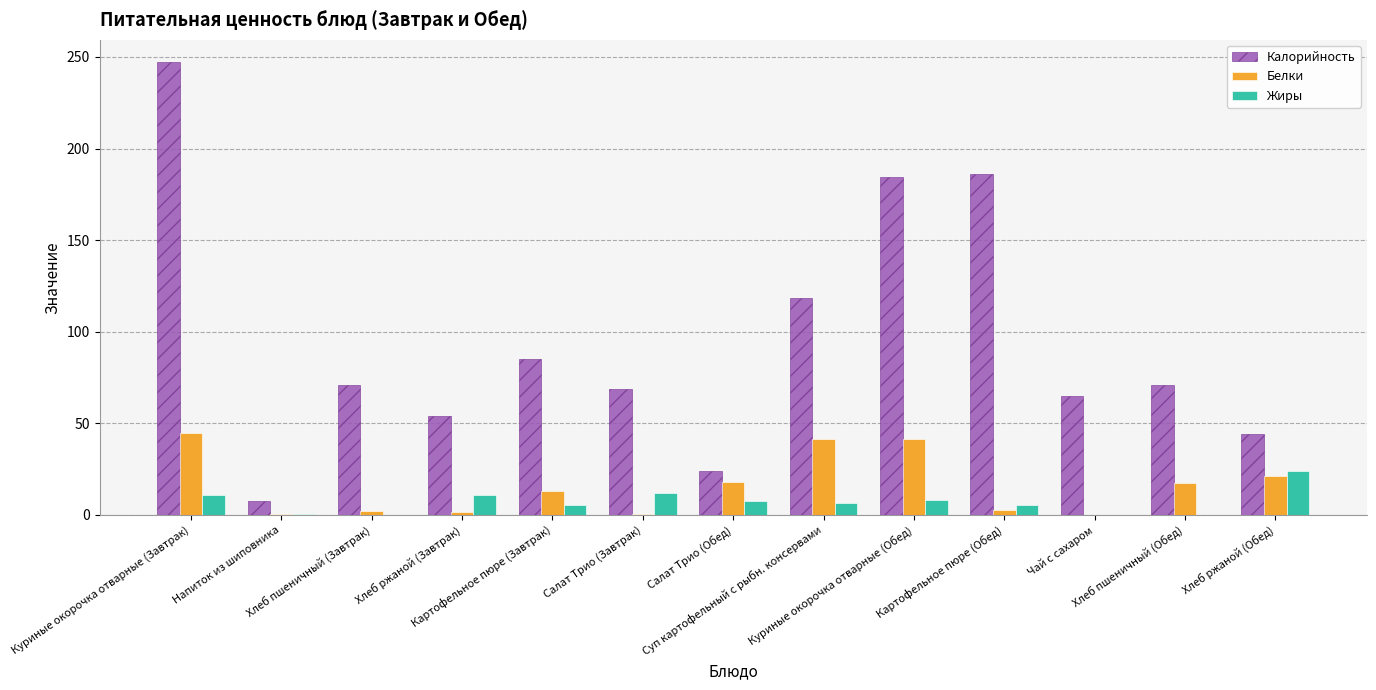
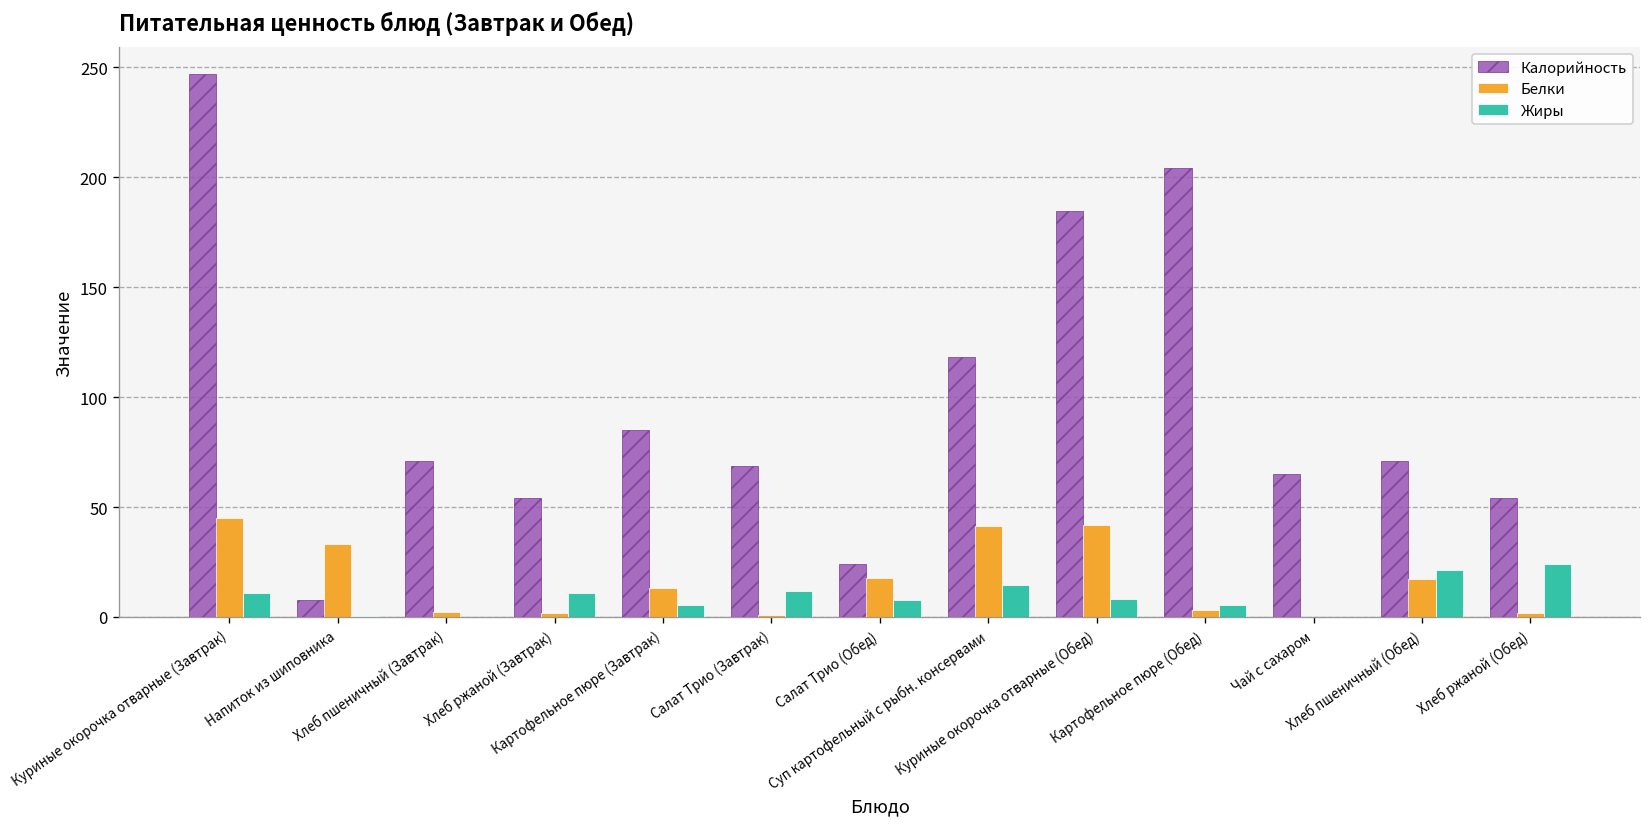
Белки, Напиток из шиповника: 1 -> 33
Жиры, Суп картофельный с рыбн. консервами: 6 -> 15
Калорийность, Картофельное пюре (Обед): 186 -> 204
Жиры, Хлеб пшеничный (Обед): 0 -> 21
Калорийность, Хлеб ржаной (Обед): 44 -> 54
Белки, Хлеб ржаной (Обед): 21 -> 2
